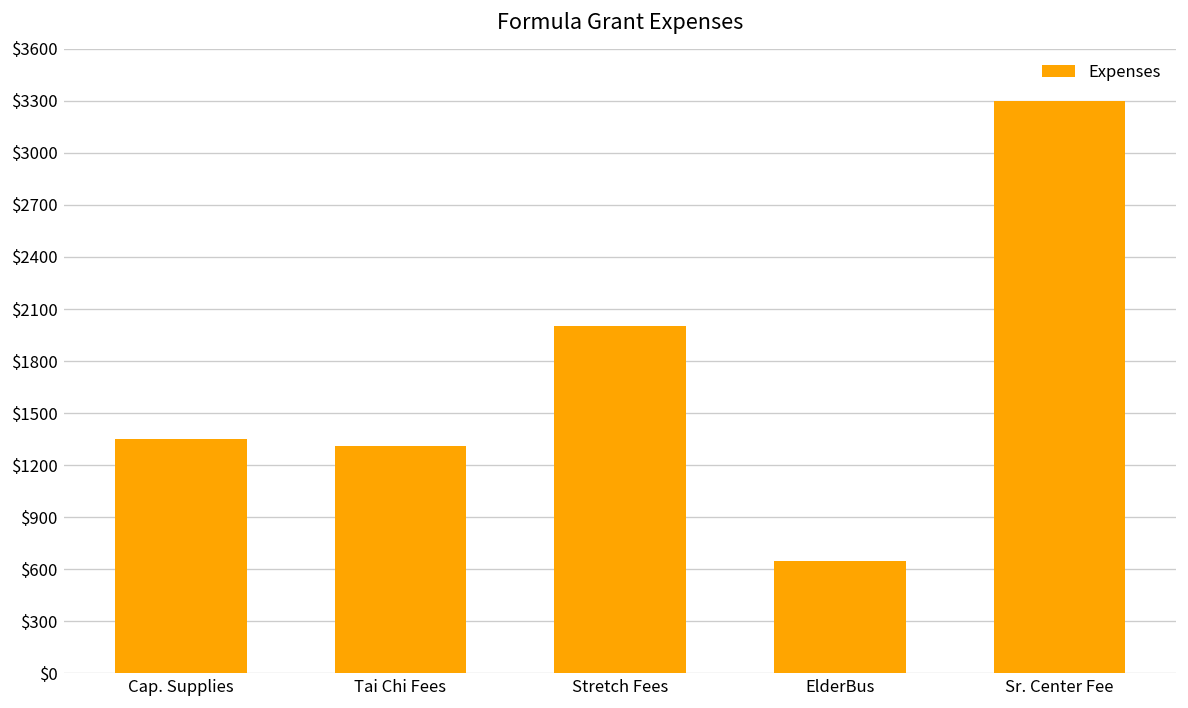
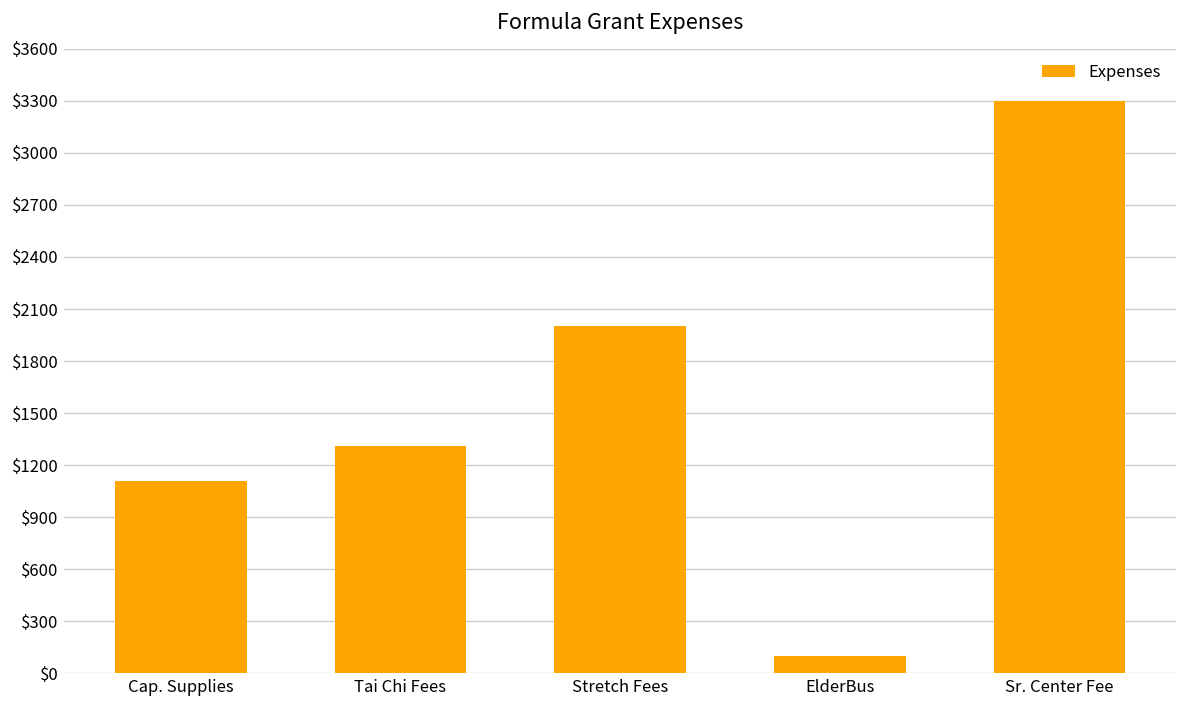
Cap. Supplies: $1350 -> $1110
ElderBus: $650 -> $100
